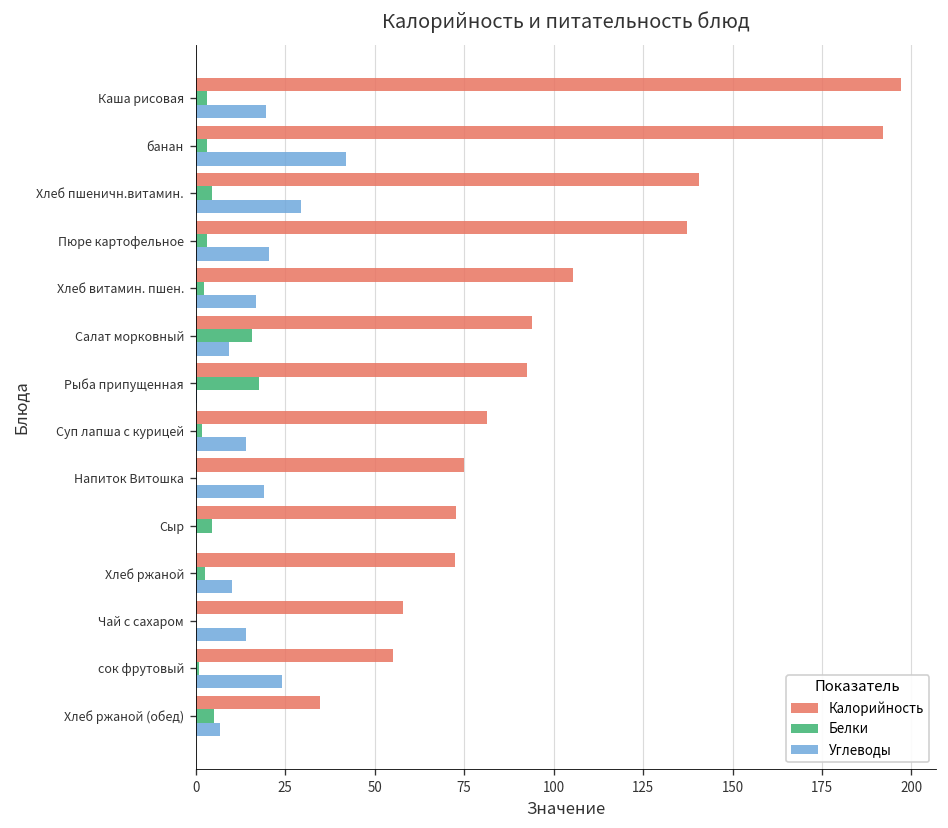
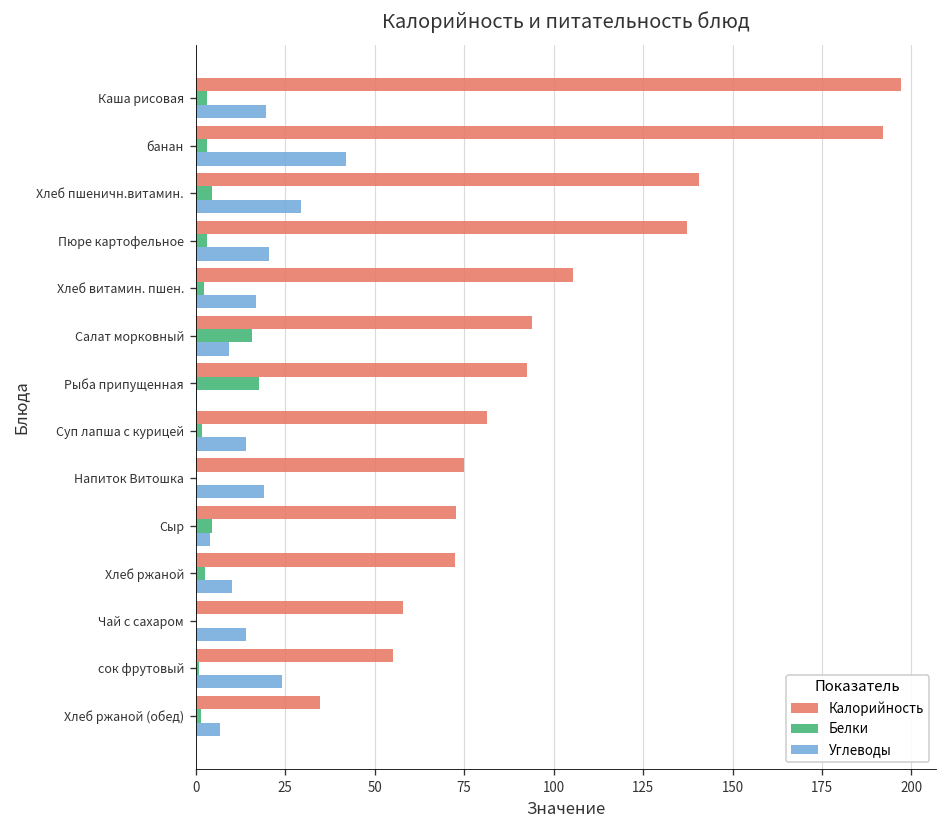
Углеводы, Сыр: 0 -> 4
Белки, Хлеб ржаной (обед): 5 -> 1
